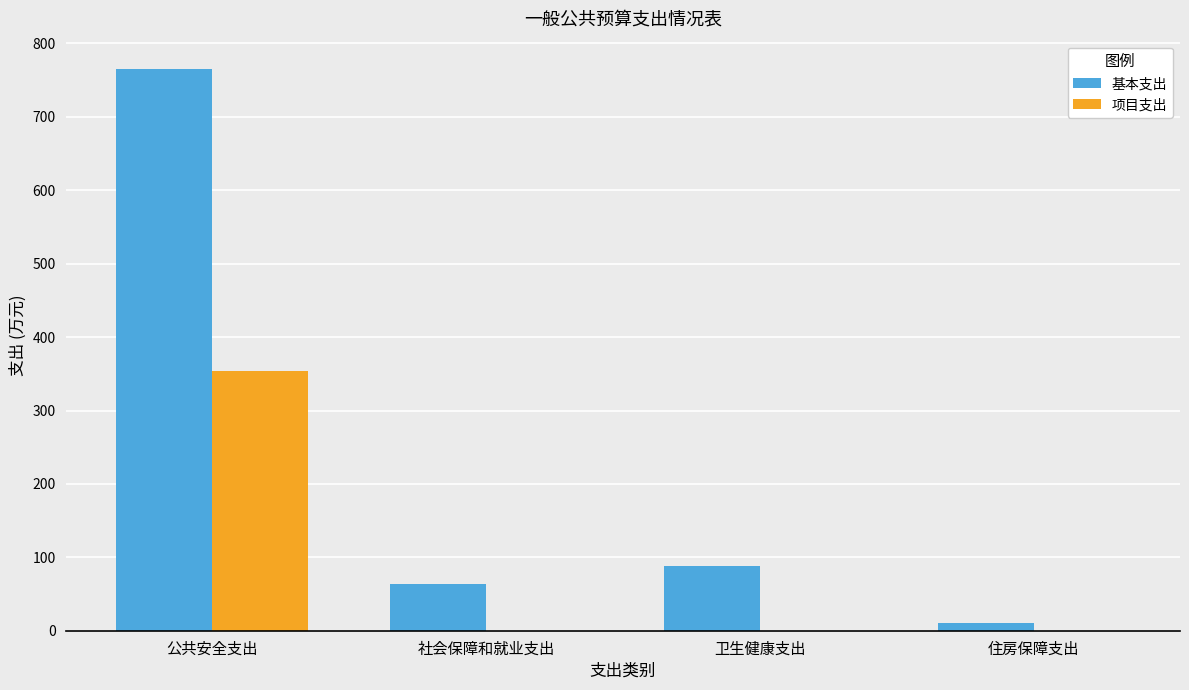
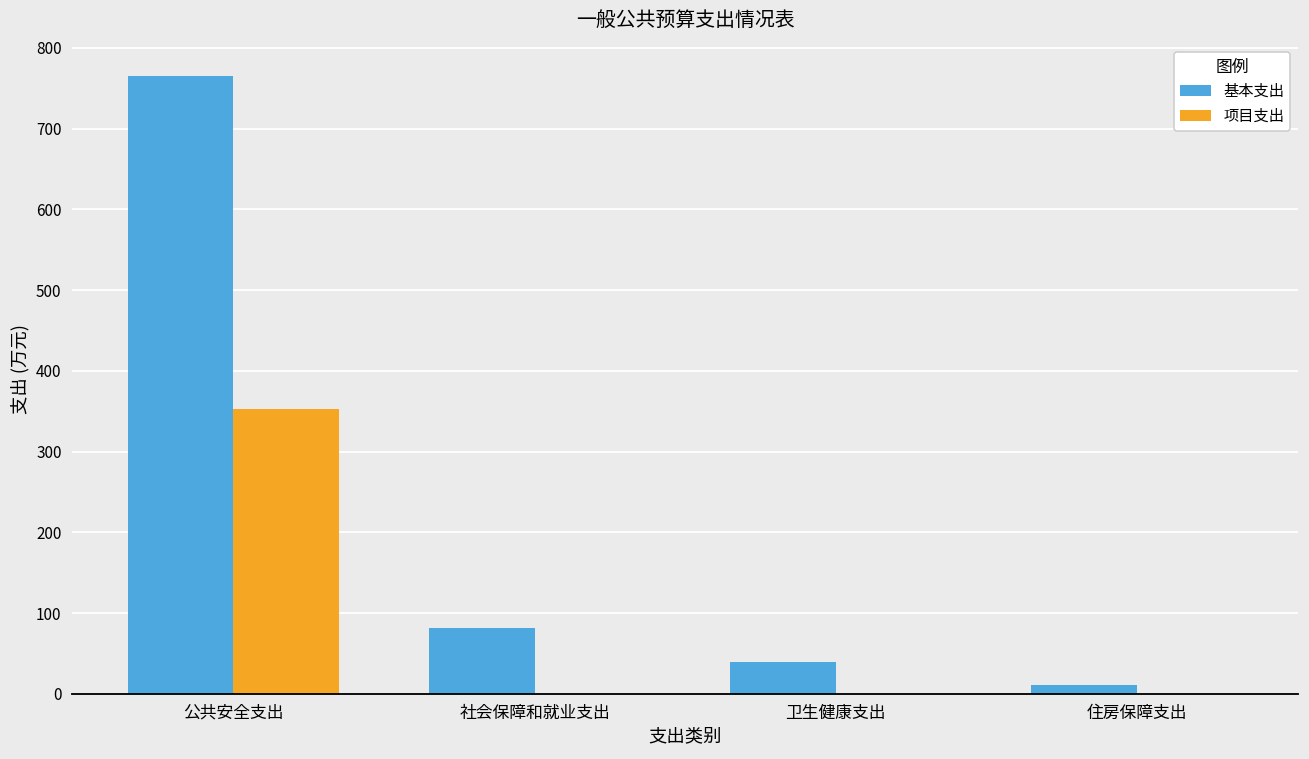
基本支出, 社会保障和就业支出: 60 -> 80
基本支出, 卫生健康支出: 90 -> 40
